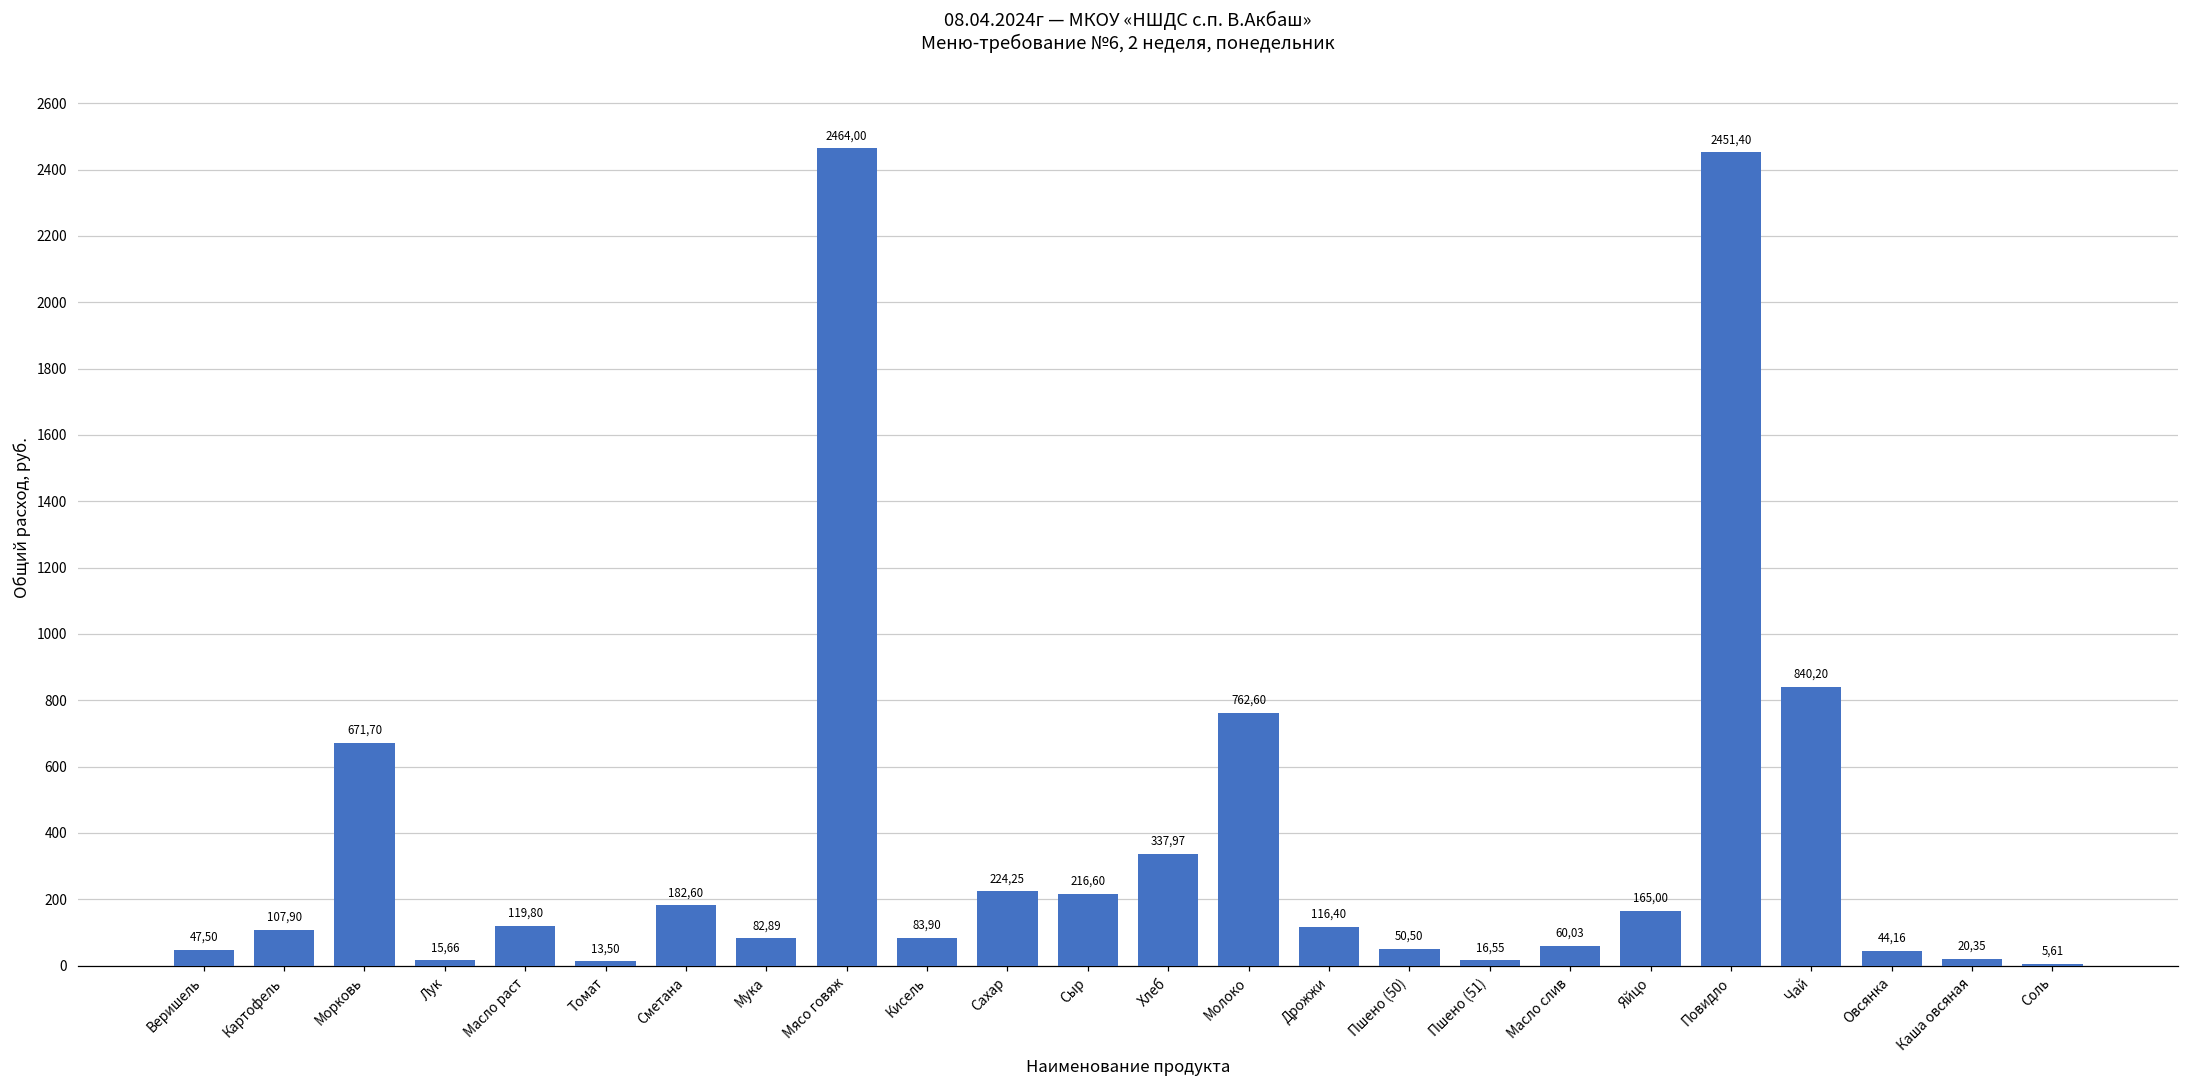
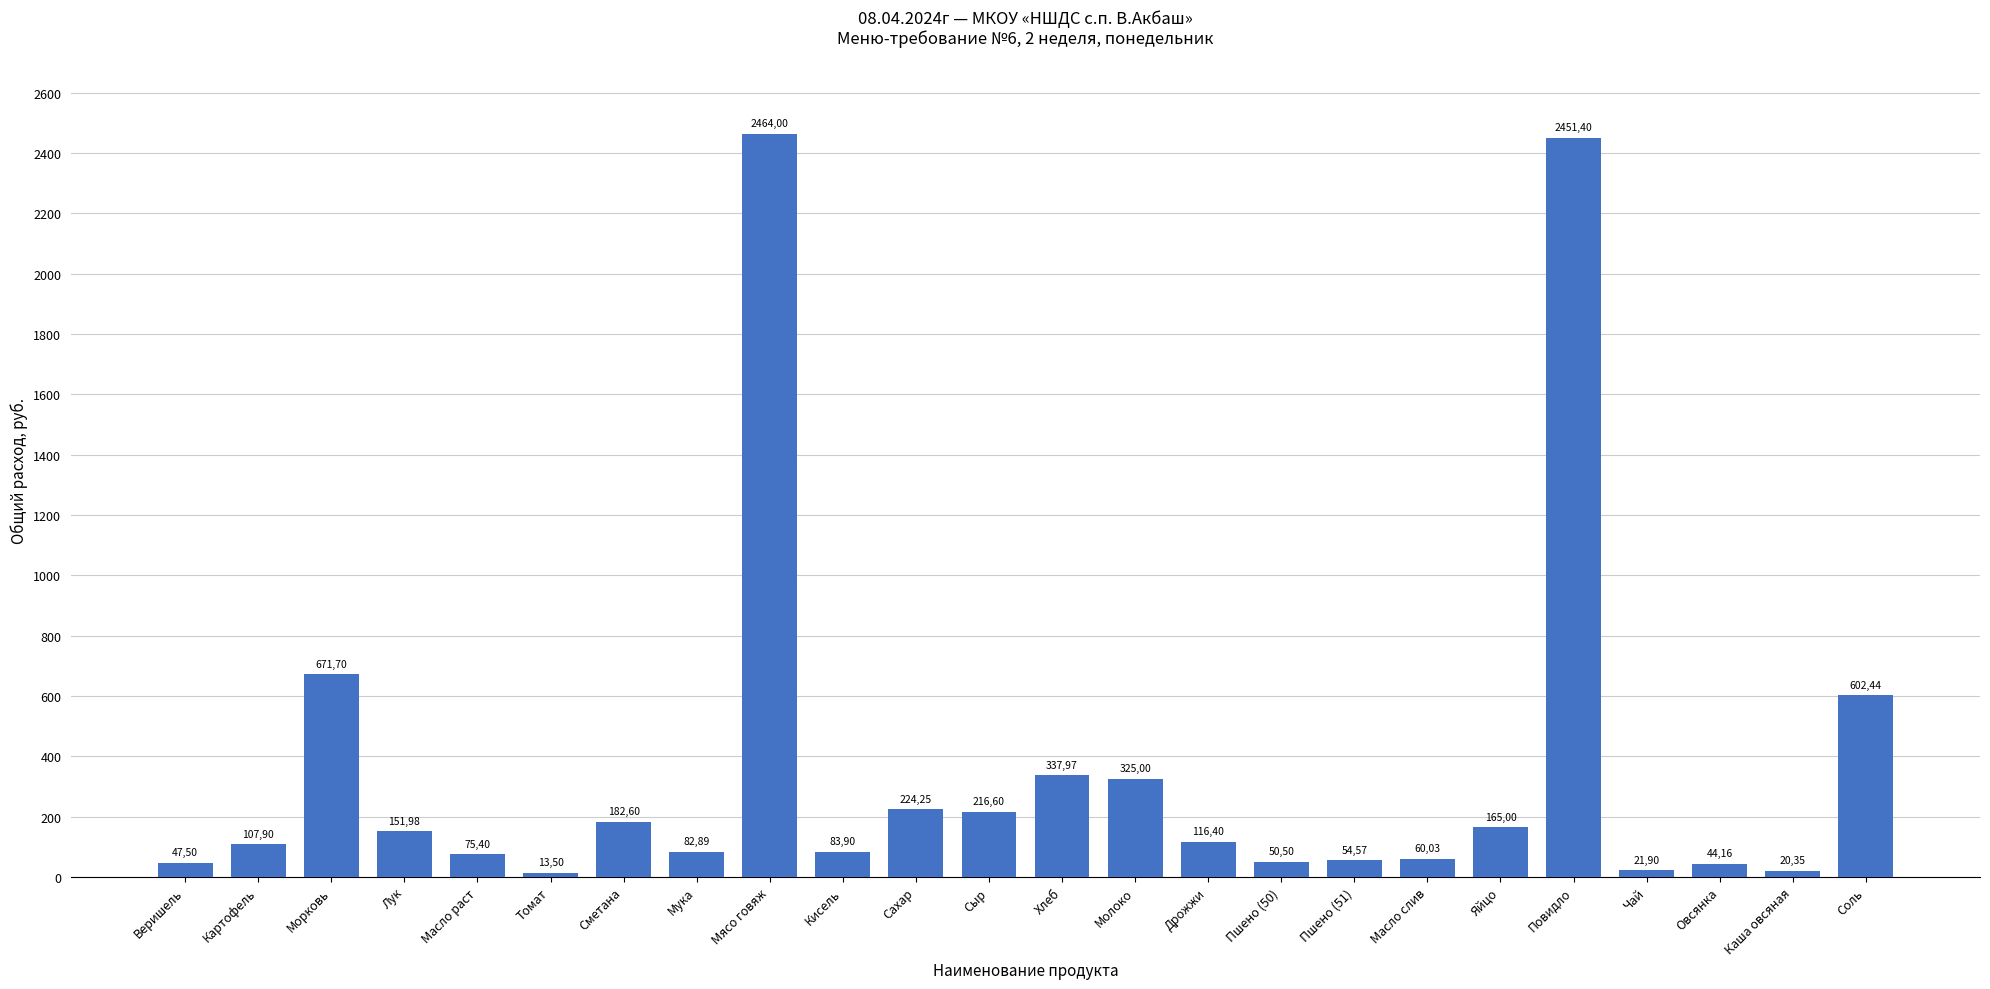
Лук: 15,66 -> 151,98
Масло раст: 119,80 -> 75,40
Молоко: 762,60 -> 325,00
Пшено (51): 16,55 -> 54,57
Чай: 840,20 -> 21,90
Соль: 5,61 -> 602,44
